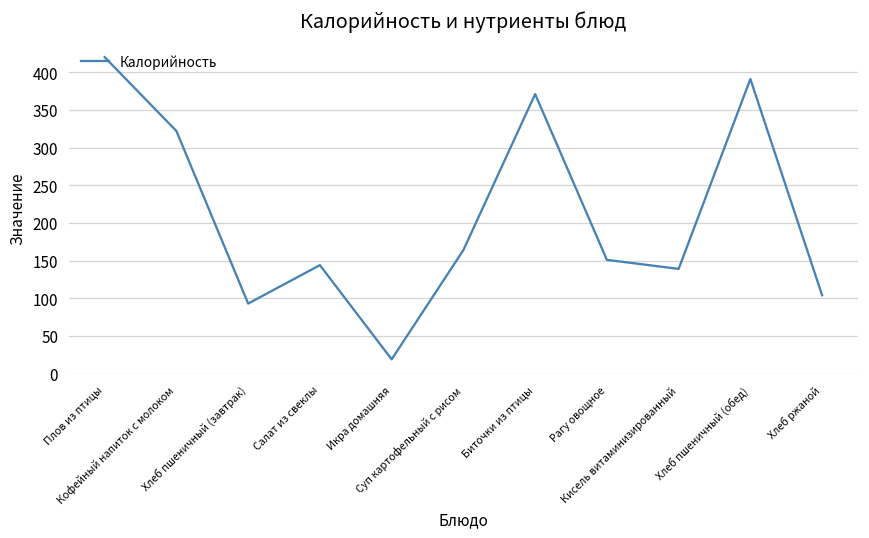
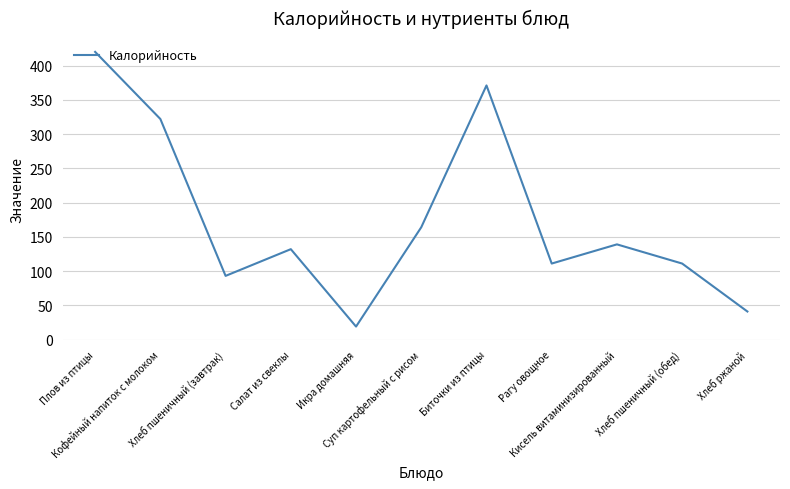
Салат из свеклы: 140 -> 130
Рагу овощное: 150 -> 110
Хлеб пшеничный (обед): 390 -> 110
Хлеб ржаной: 100 -> 40
